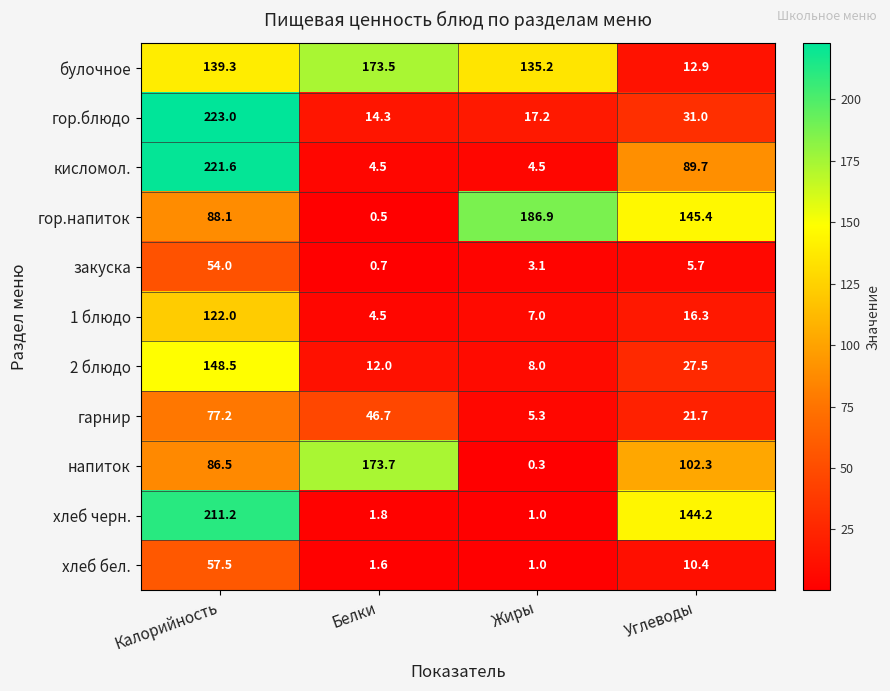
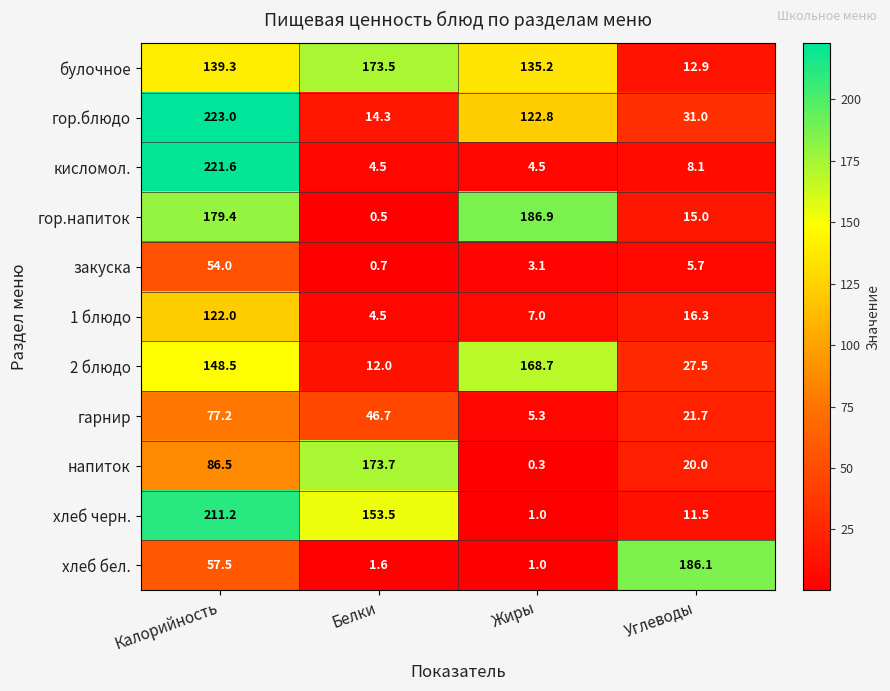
гор.блюдо, Жиры: 17.2 -> 122.8
кисломол., Углеводы: 89.7 -> 8.1
гор.напиток, Калорийность: 88.1 -> 179.4
гор.напиток, Углеводы: 145.4 -> 15.0
2 блюдо, Жиры: 8.0 -> 168.7
напиток, Углеводы: 102.3 -> 20.0
хлеб черн., Белки: 1.8 -> 153.5
хлеб черн., Углеводы: 144.2 -> 11.5
хлеб бел., Углеводы: 10.4 -> 186.1
